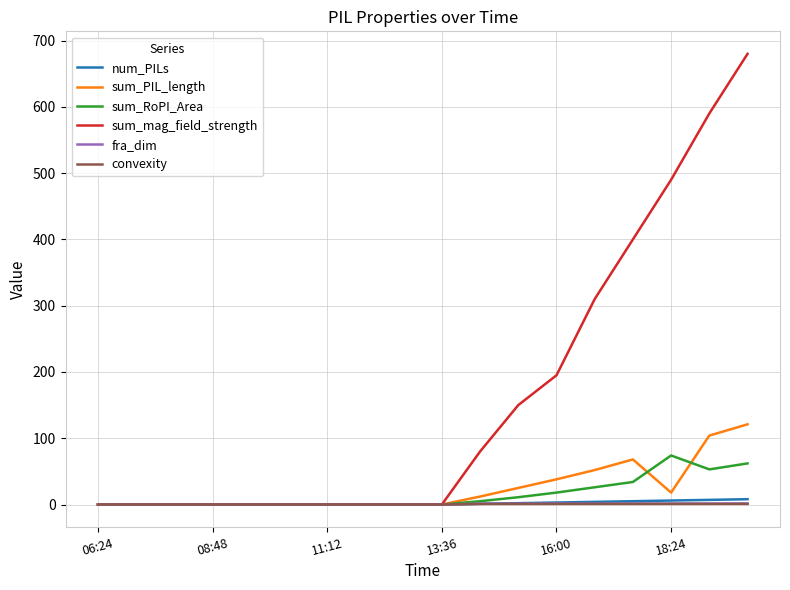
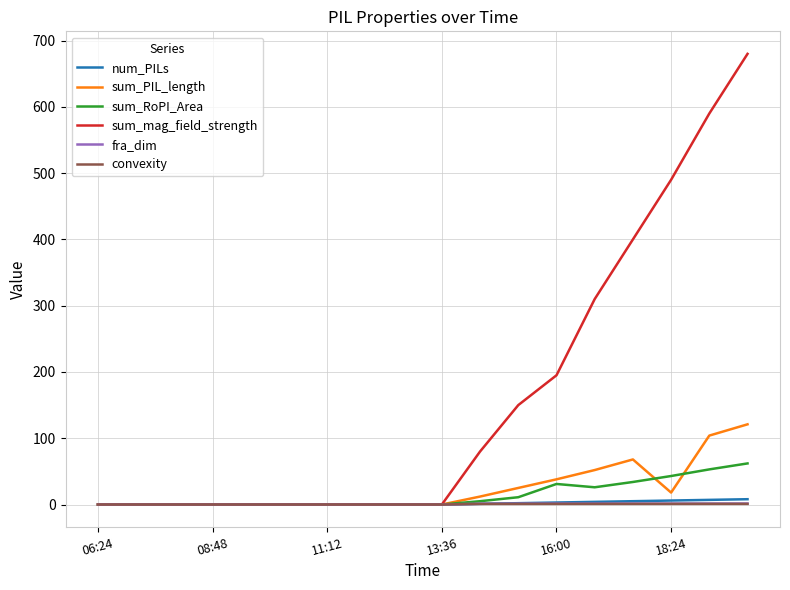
sum_RoPI_Area, 16:00: 20 -> 30
sum_RoPI_Area, 18:24: 70 -> 40
